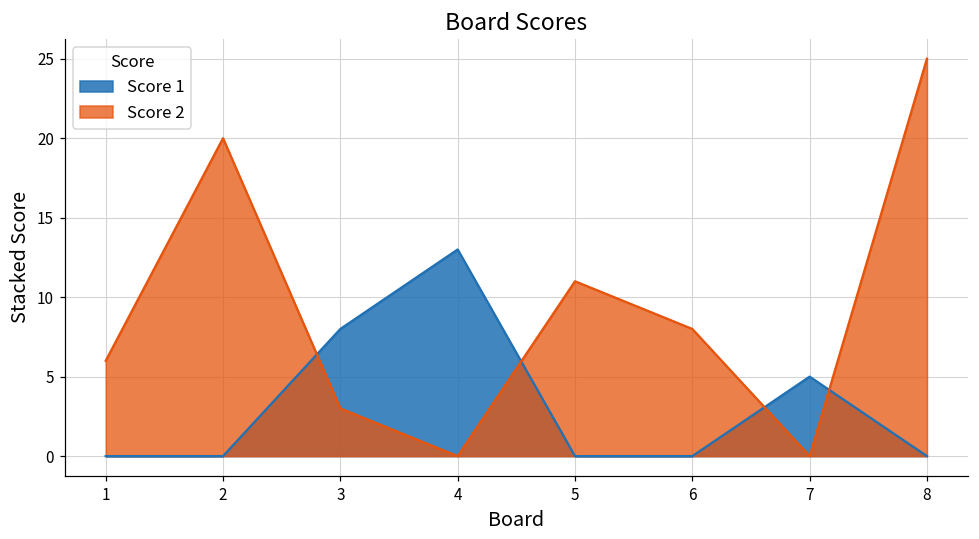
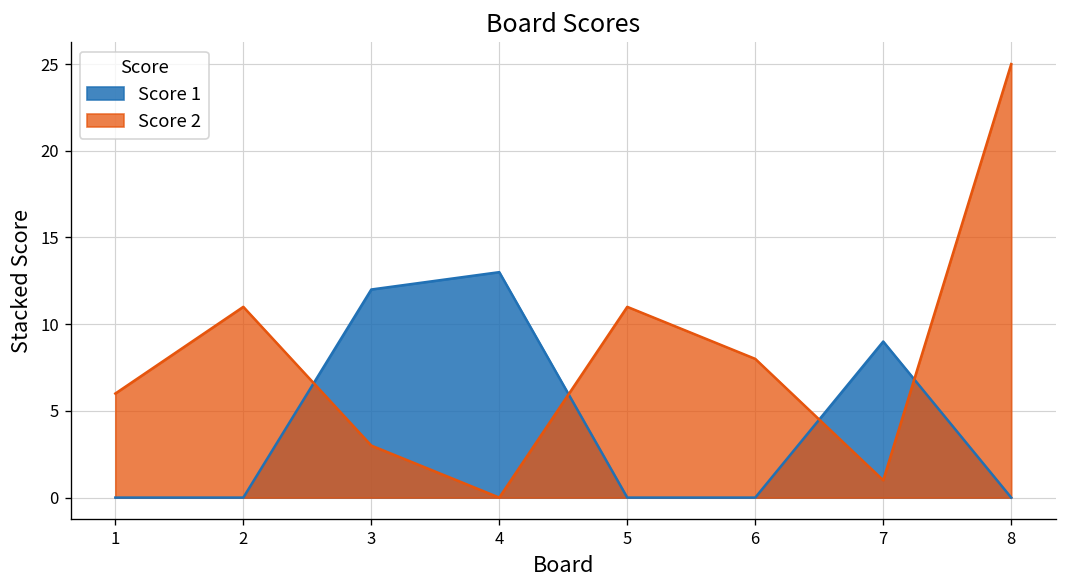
Score 2, 2: 20 -> 11
Score 1, 3: 8 -> 12
Score 1, 7: 5 -> 9
Score 2, 7: 0 -> 1
